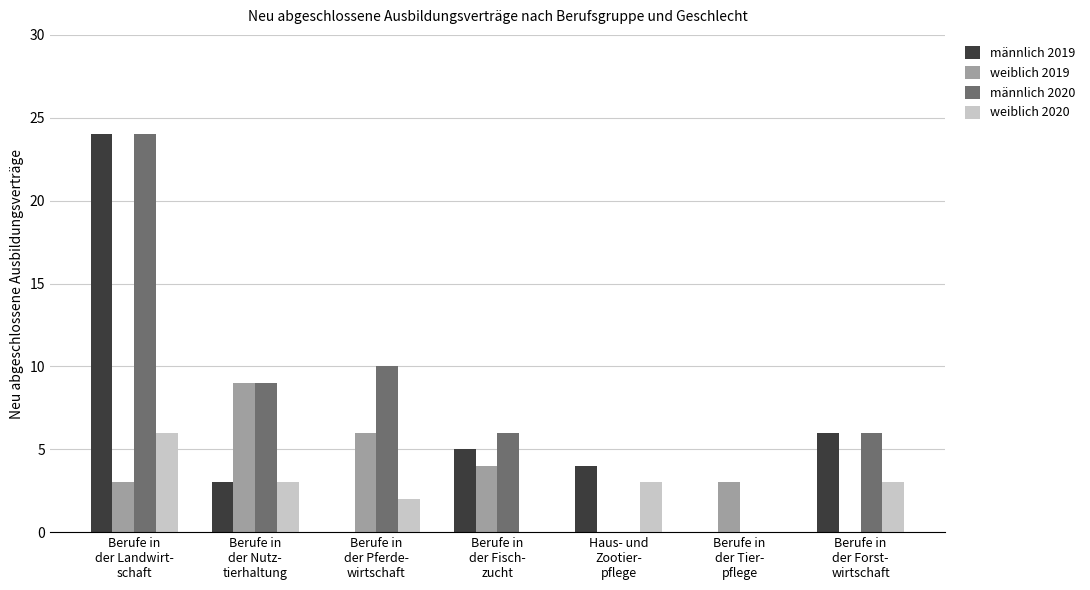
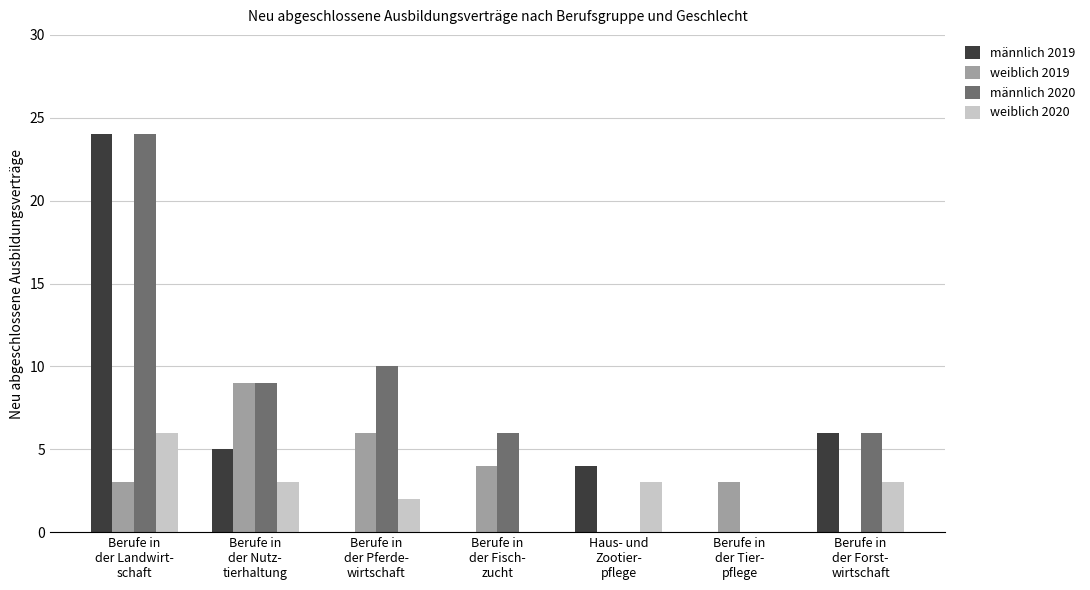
männlich 2019, Berufe in der Nutz- tierhaltung: 3 -> 5
männlich 2019, Berufe in der Fisch- zucht: 5 -> 0
